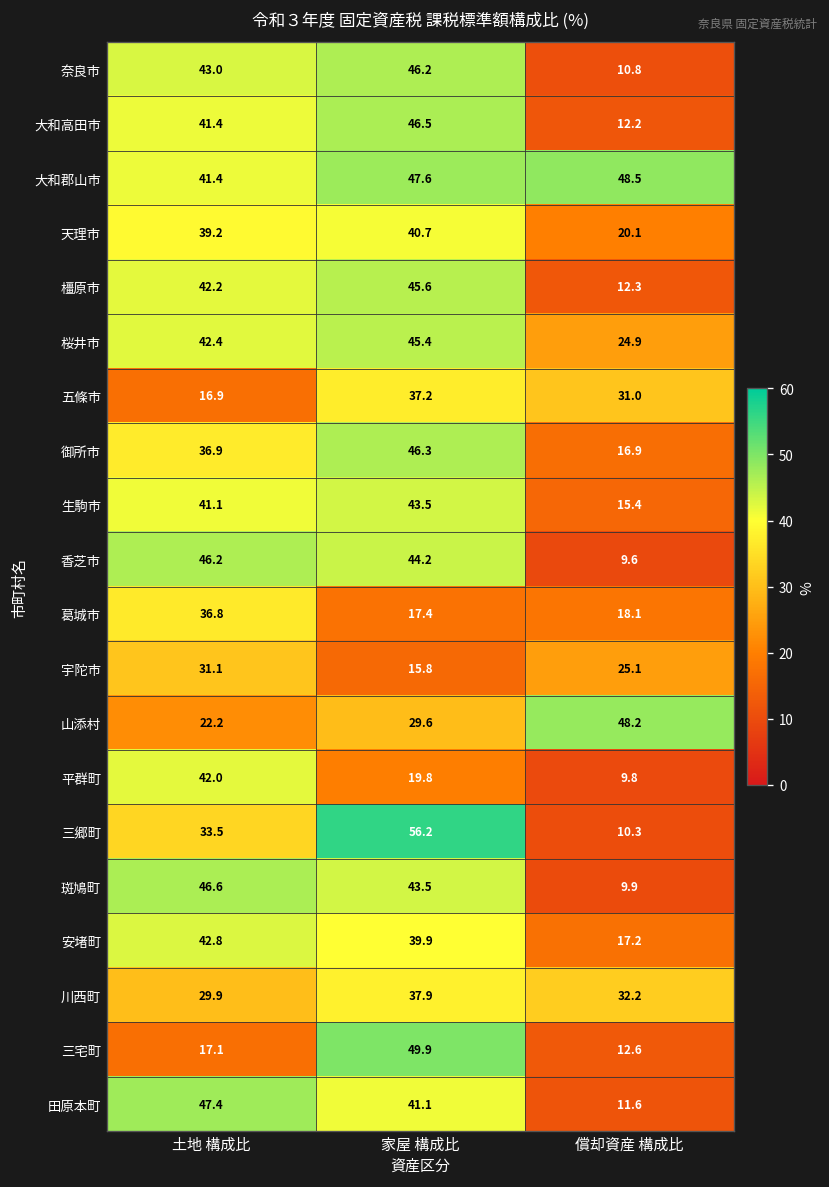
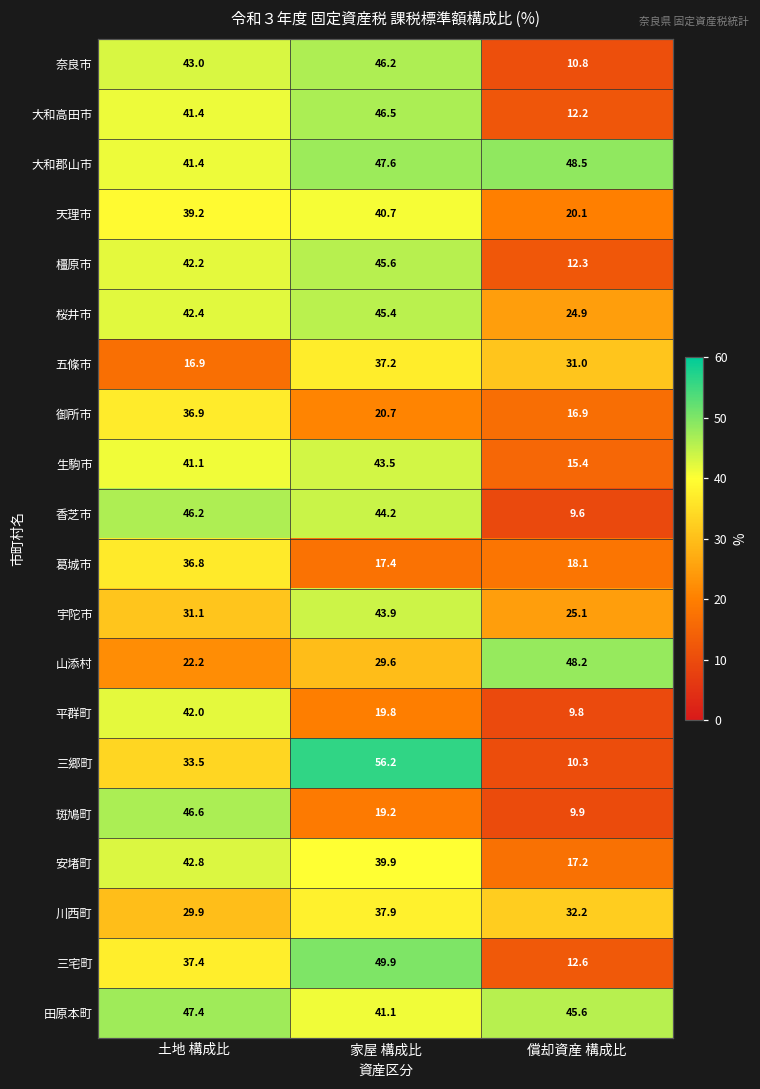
御所市, 家屋 構成比: 46.3 -> 20.7
宇陀市, 家屋 構成比: 15.8 -> 43.9
斑鳩町, 家屋 構成比: 43.5 -> 19.2
三宅町, 土地 構成比: 17.1 -> 37.4
田原本町, 償却資産 構成比: 11.6 -> 45.6
